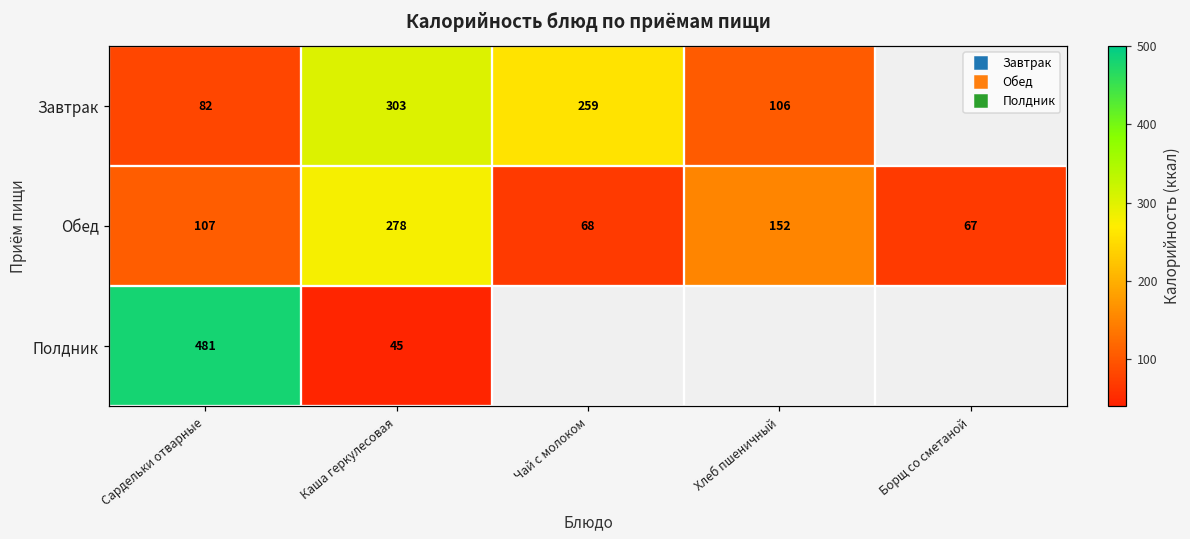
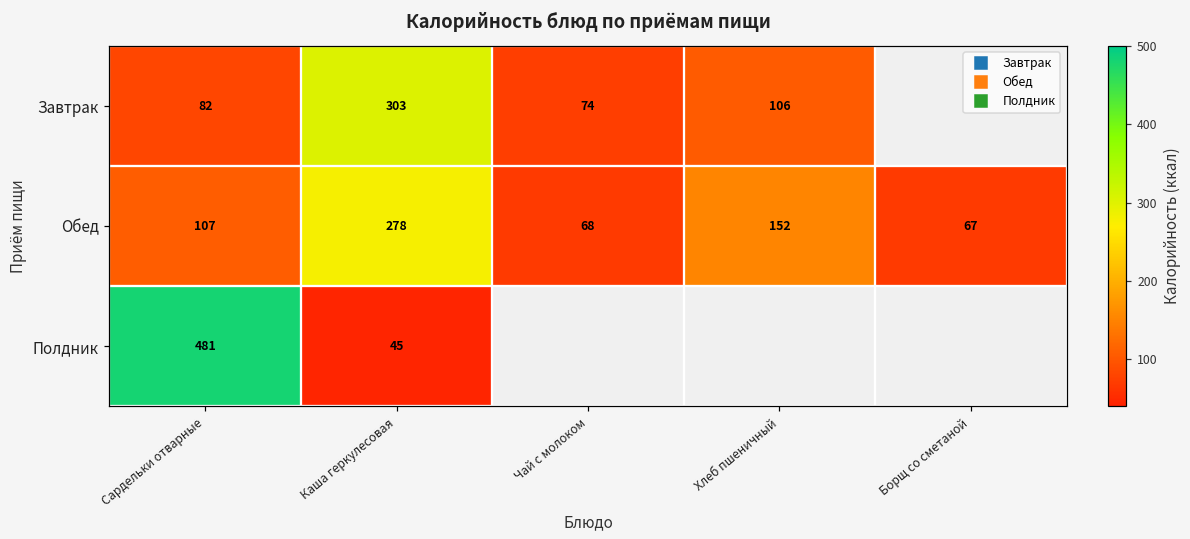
Завтрак, Чай с молоком: 259 -> 74
